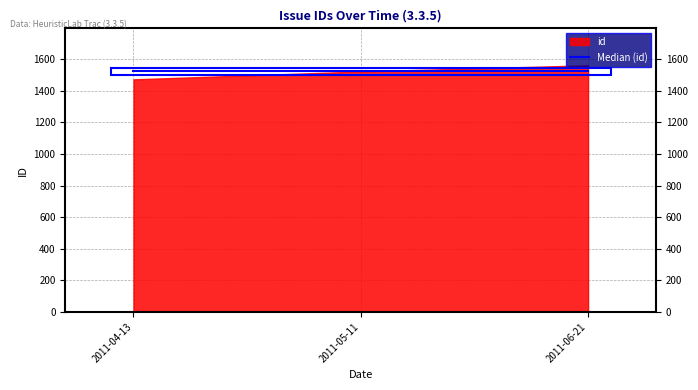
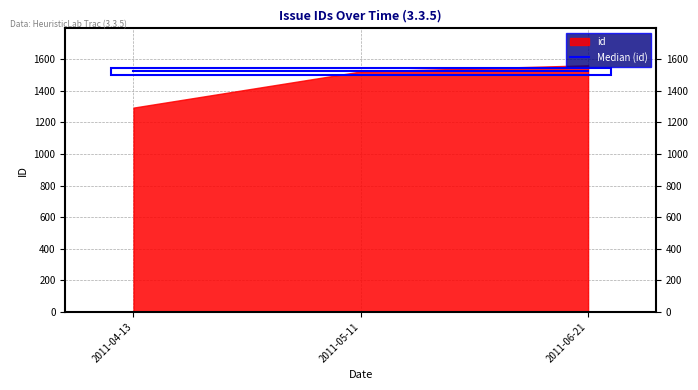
id, 2011-04-13: 1470 -> 1290
